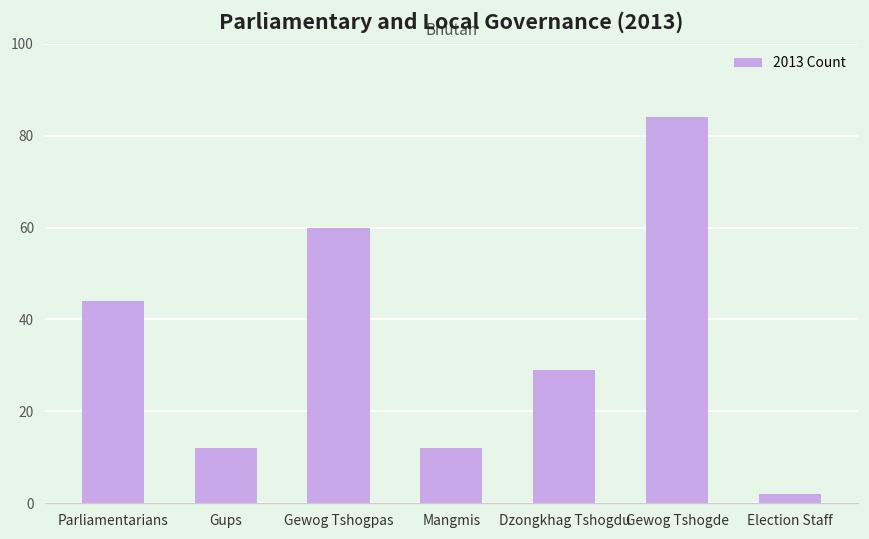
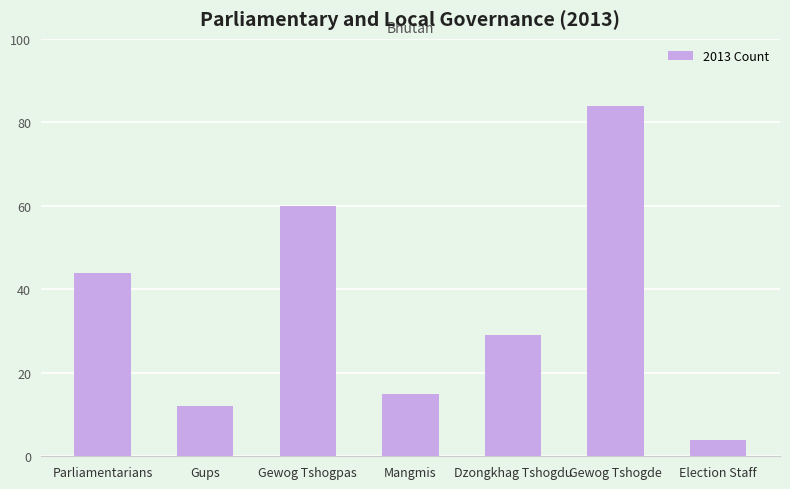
Mangmis: 12 -> 15
Election Staff: 2 -> 4
